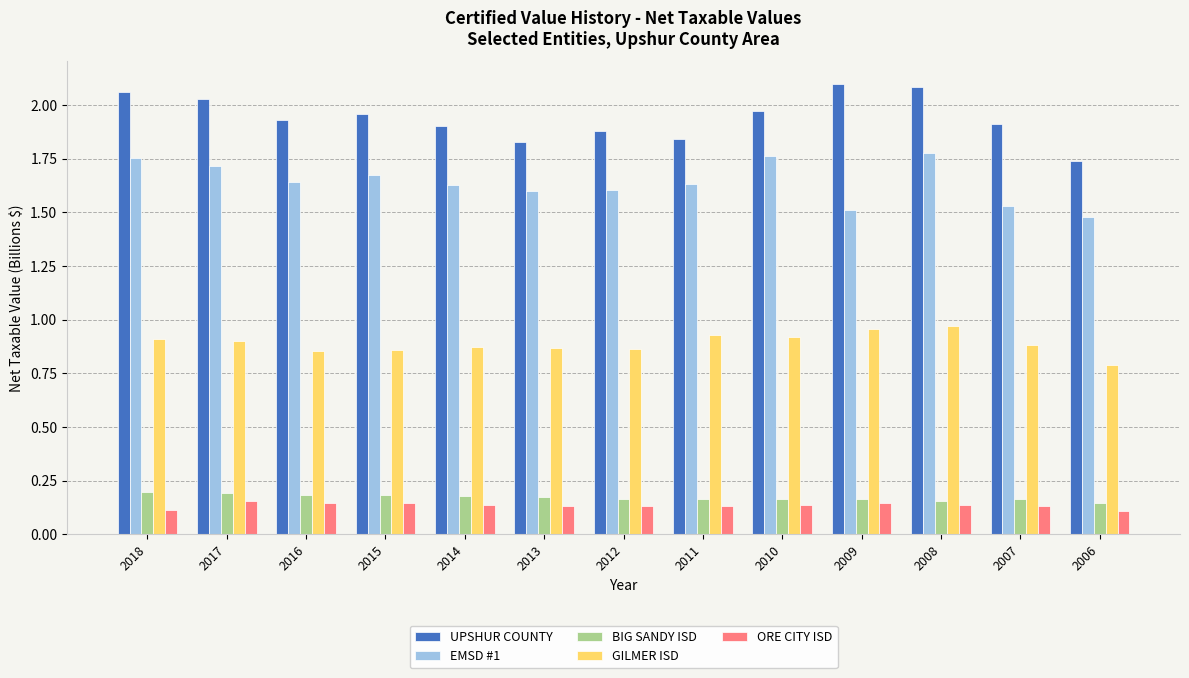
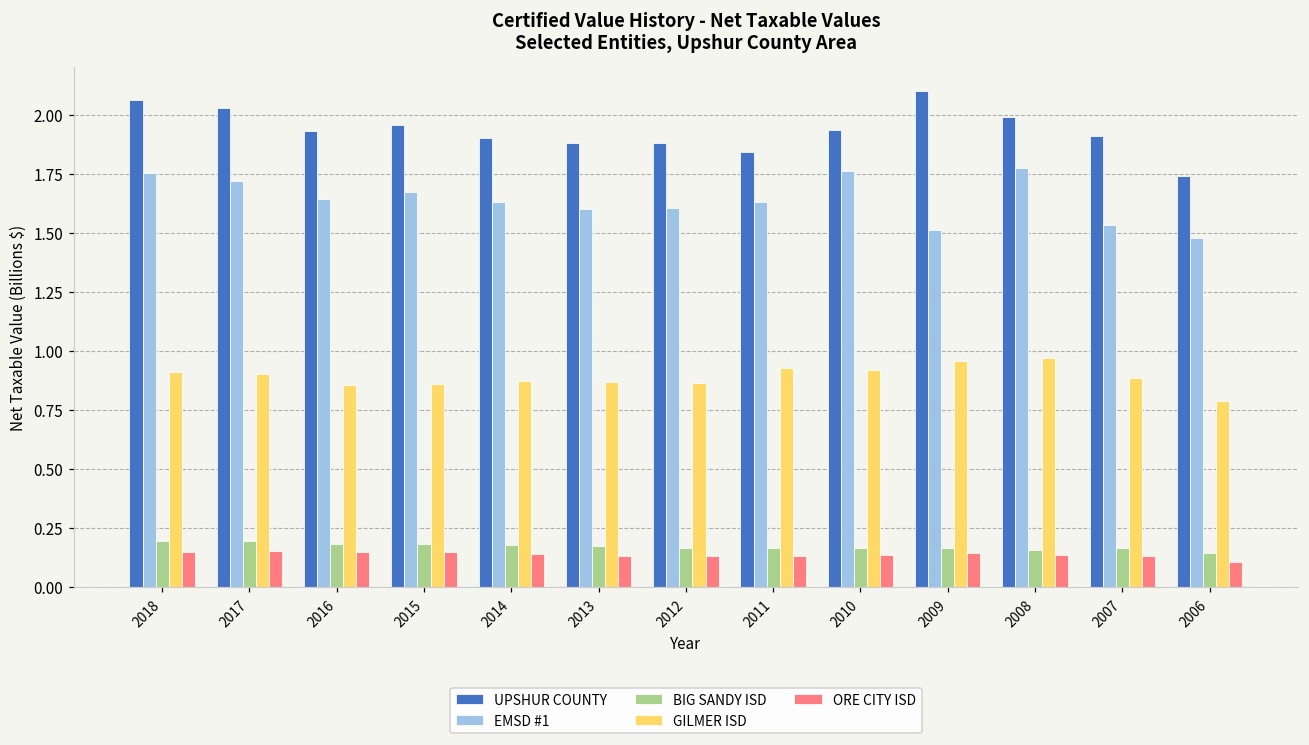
ORE CITY ISD, 2018: 0.11 -> 0.15
UPSHUR COUNTY, 2013: 1.83 -> 1.88
UPSHUR COUNTY, 2010: 1.97 -> 1.94
UPSHUR COUNTY, 2008: 2.08 -> 1.99
